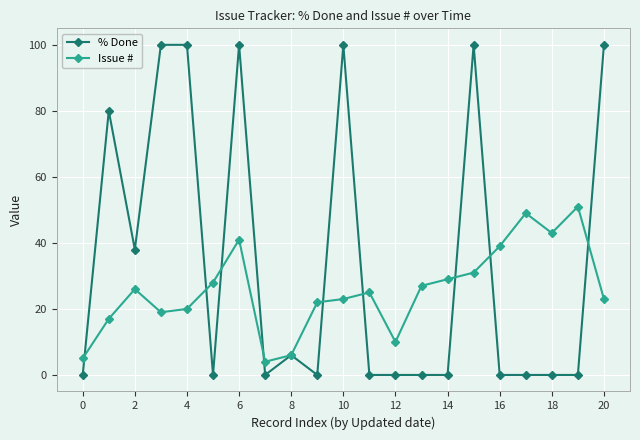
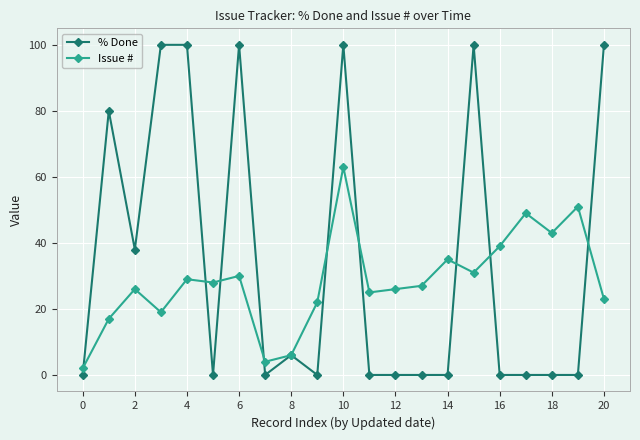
Issue #, 0: 5 -> 2
Issue #, 4: 20 -> 29
Issue #, 6: 41 -> 30
Issue #, 10: 23 -> 63
Issue #, 12: 10 -> 26
Issue #, 14: 29 -> 35
